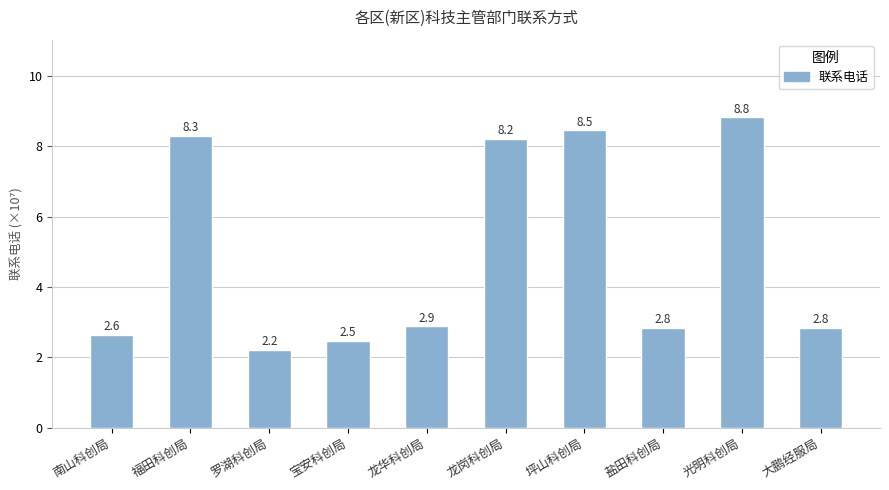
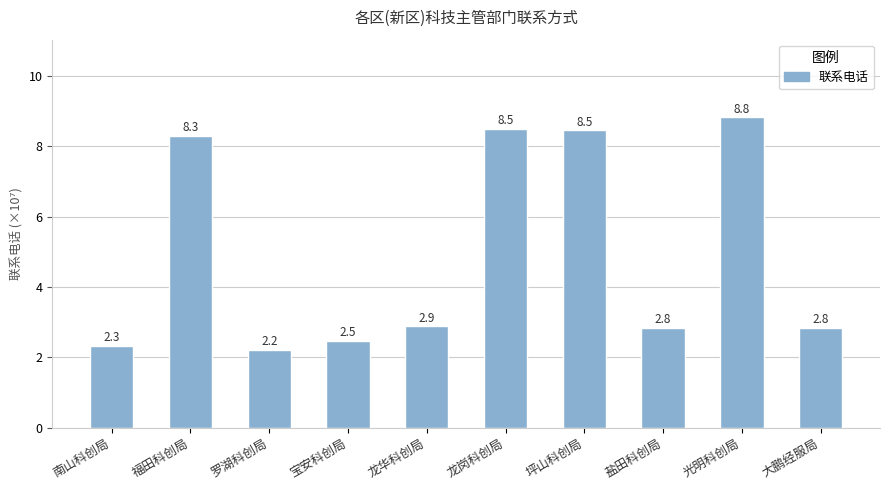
南山科创局: 2.6 -> 2.3
龙岗科创局: 8.2 -> 8.5
